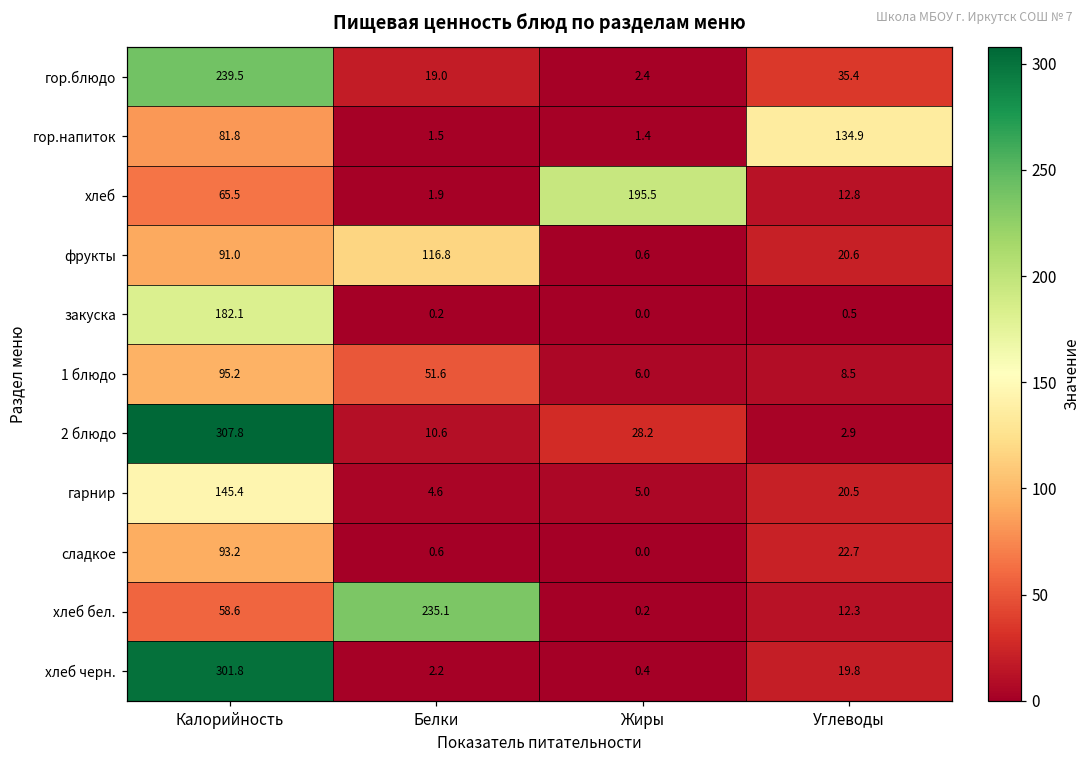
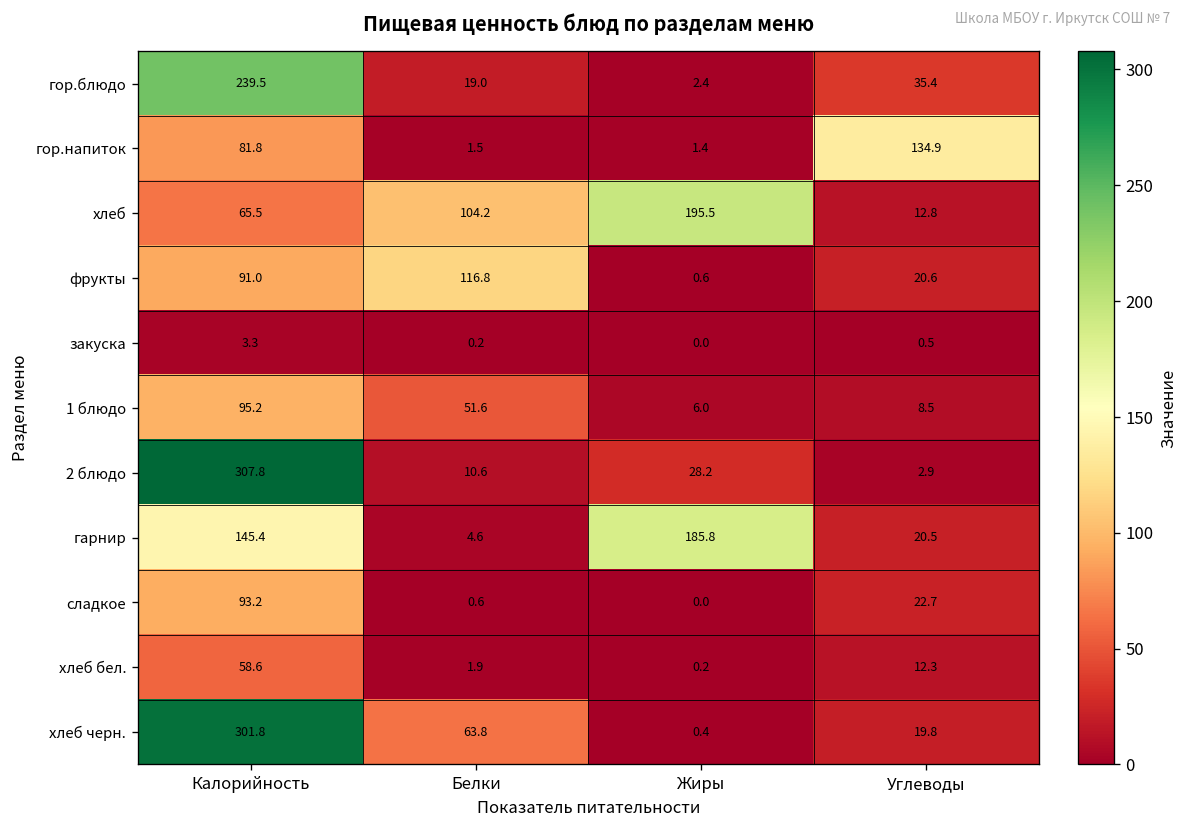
хлеб, Белки: 1.9 -> 104.2
закуска, Калорийность: 182.1 -> 3.3
гарнир, Жиры: 5.0 -> 185.8
хлеб бел., Белки: 235.1 -> 1.9
хлеб черн., Белки: 2.2 -> 63.8
